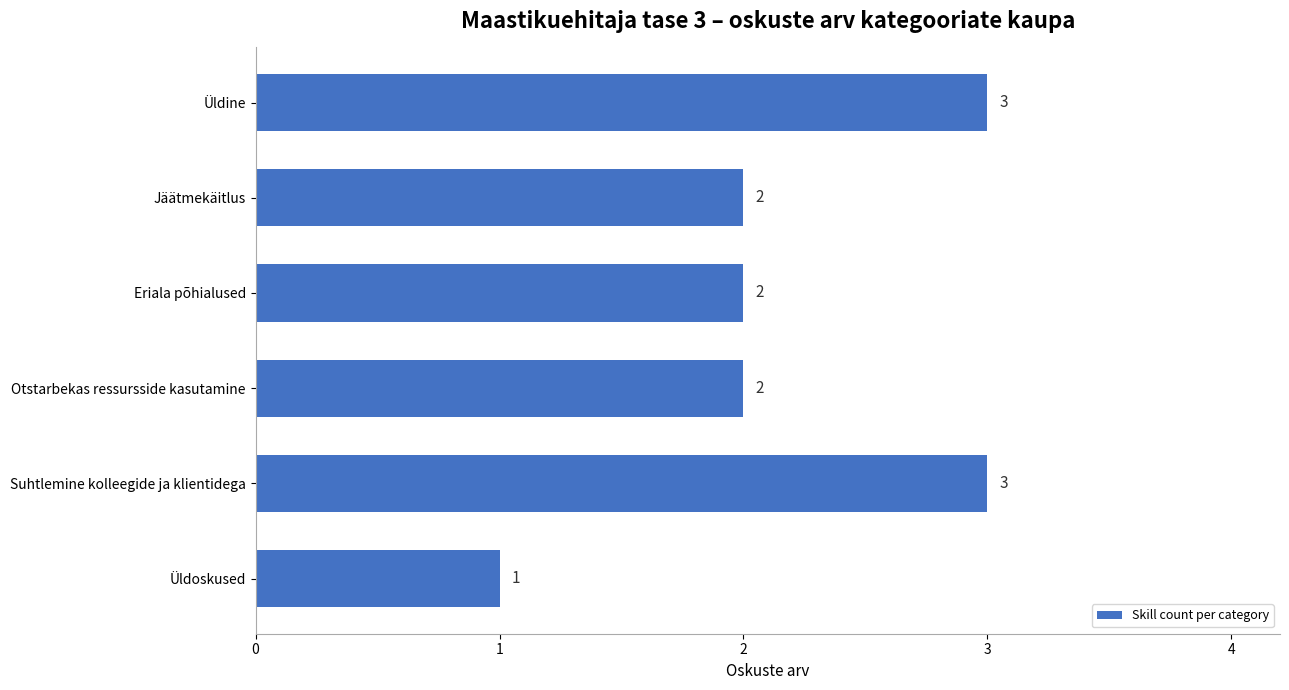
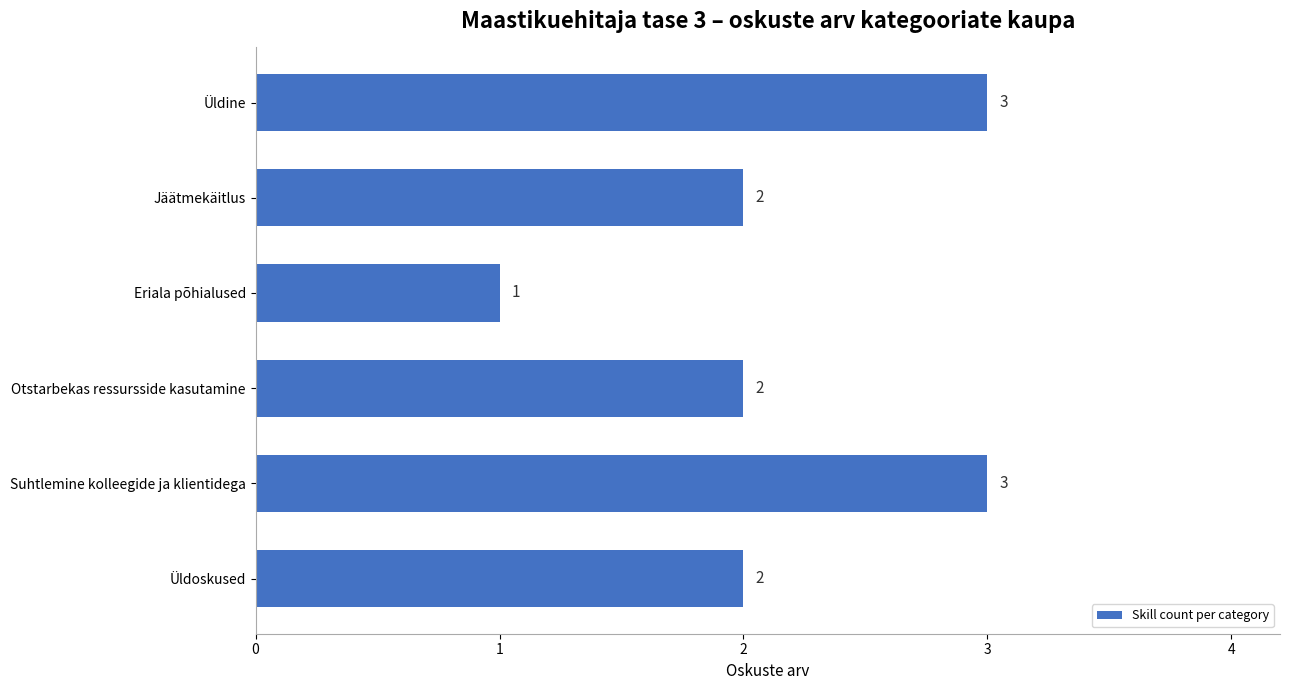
Eriala põhialused: 2 -> 1
Üldoskused: 1 -> 2
